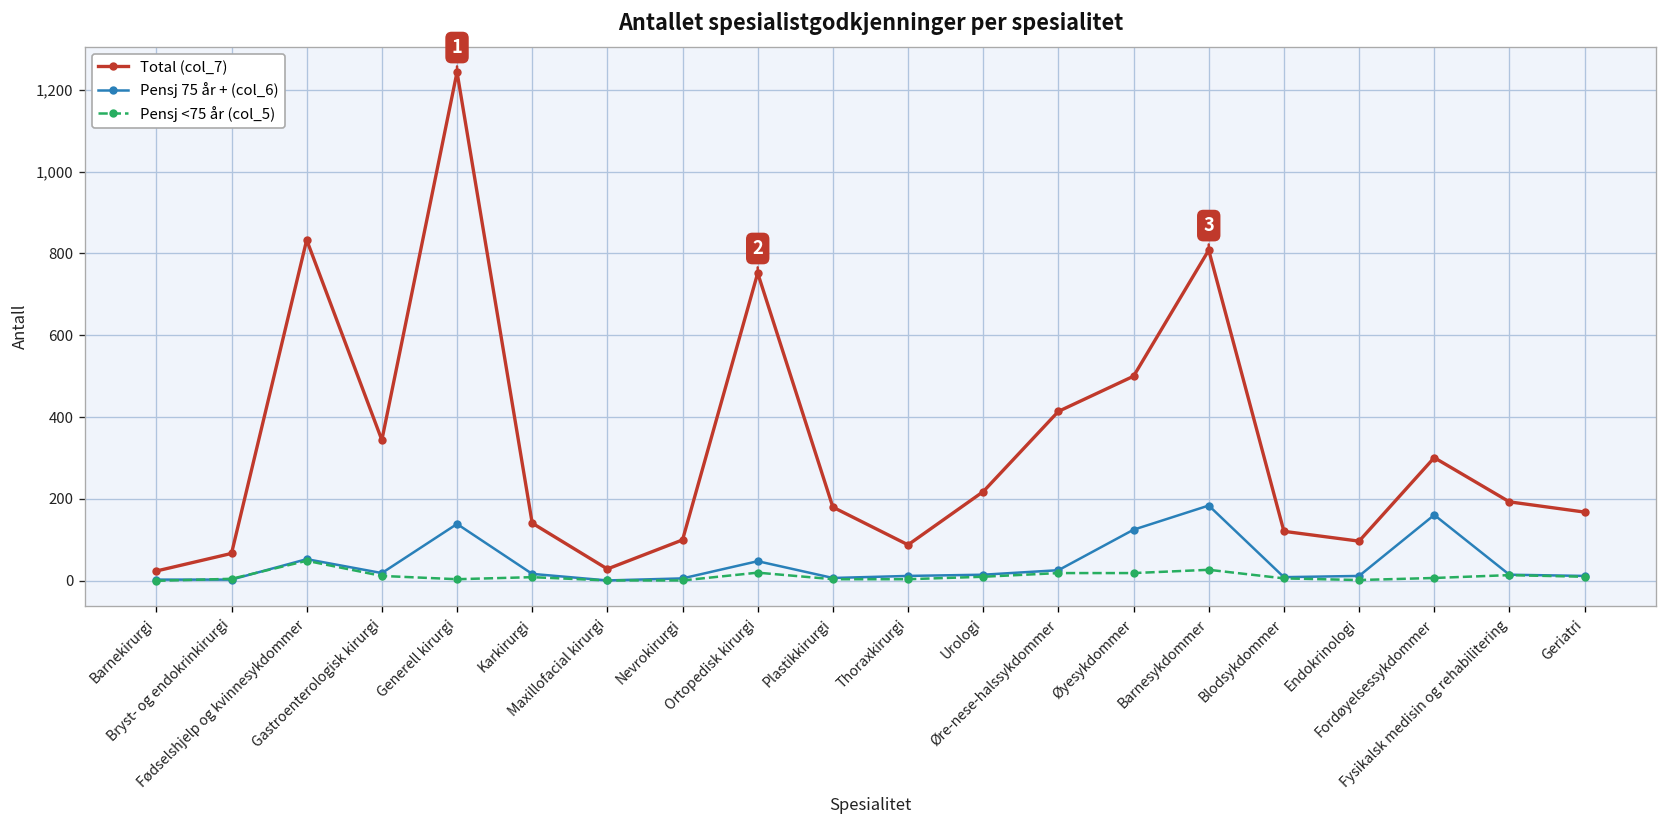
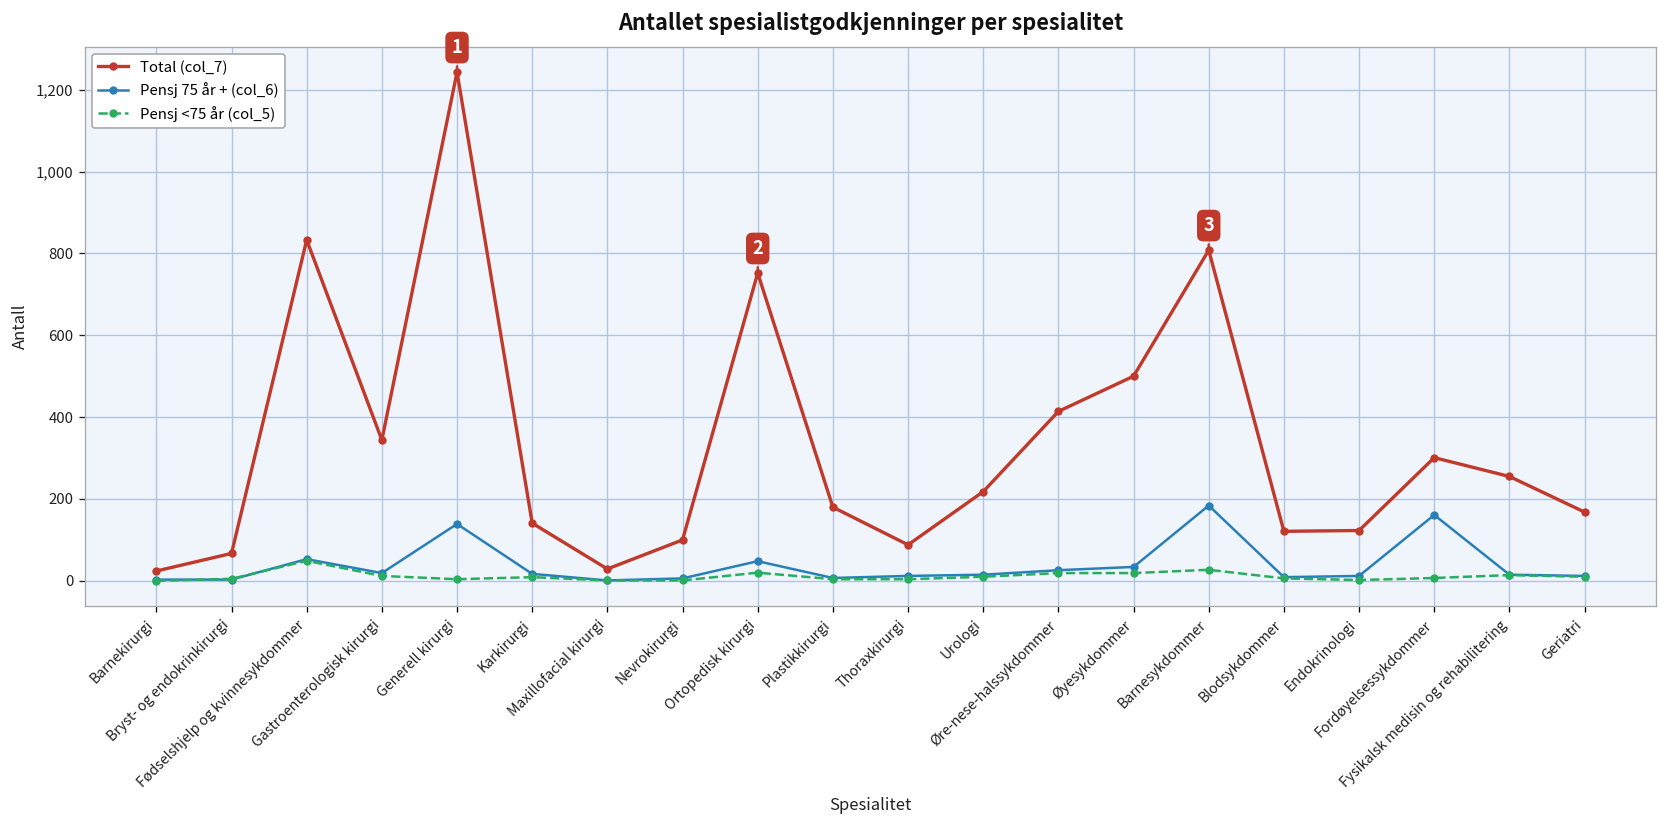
Pensj 75 år + (col_6), Øyesykdommer: 130 -> 30
Total (col_7), Endokrinologi: 100 -> 120
Total (col_7), Fysikalsk medisin og rehabilitering: 190 -> 260
